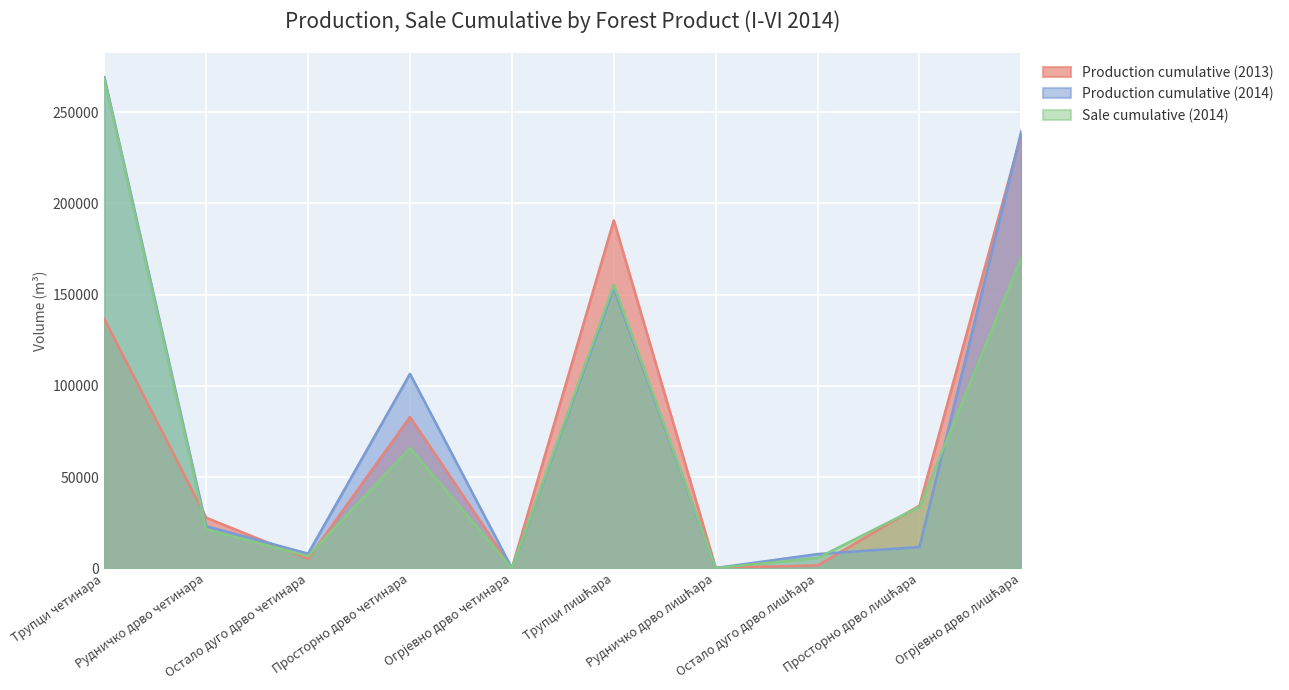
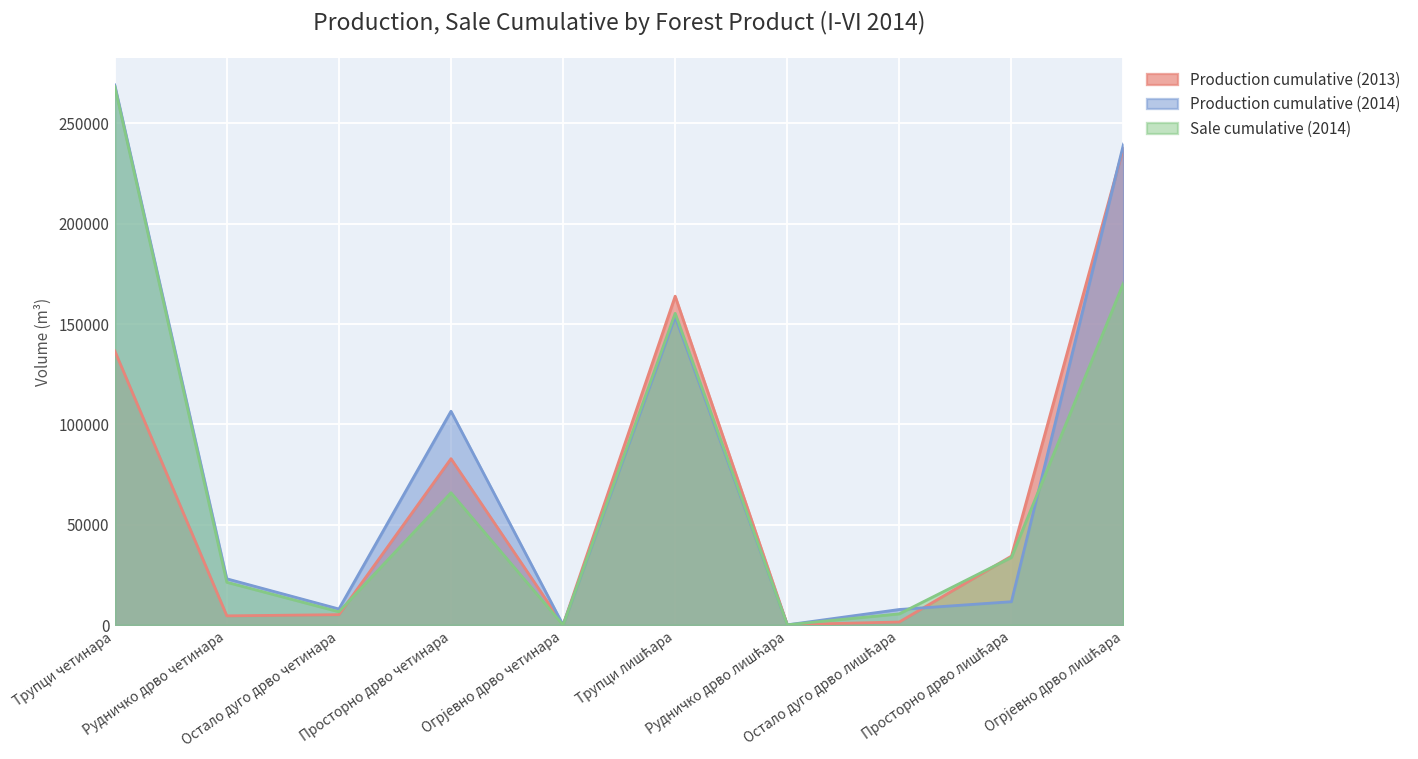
Production cumulative (2013), Рудничко дрво четинара: 28000 -> 5000
Production cumulative (2013), Трупци лишћара: 191000 -> 164000
